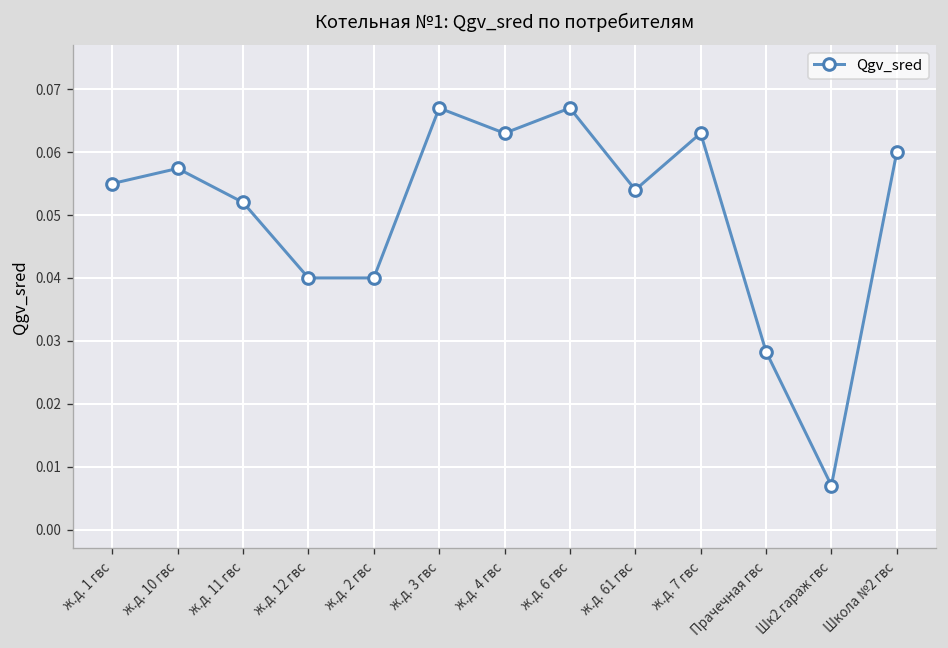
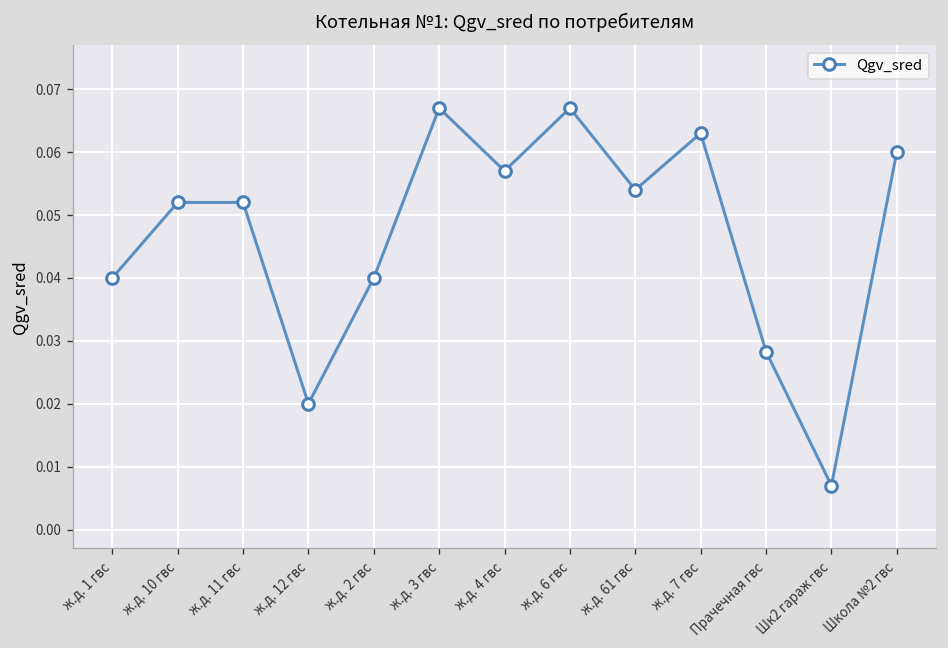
ж.д. 1 гвс: 0.055 -> 0.040
ж.д. 10 гвс: 0.057 -> 0.052
ж.д. 12 гвс: 0.04 -> 0.02
ж.д. 4 гвс: 0.063 -> 0.057
